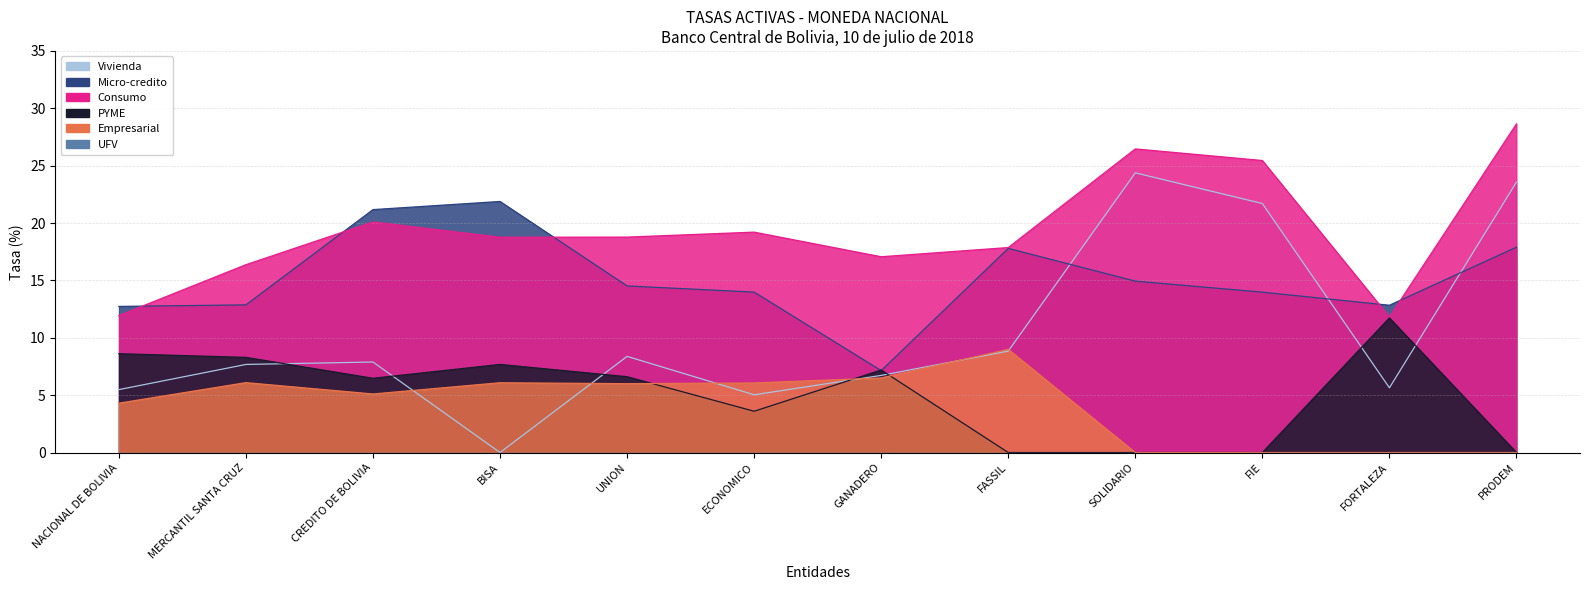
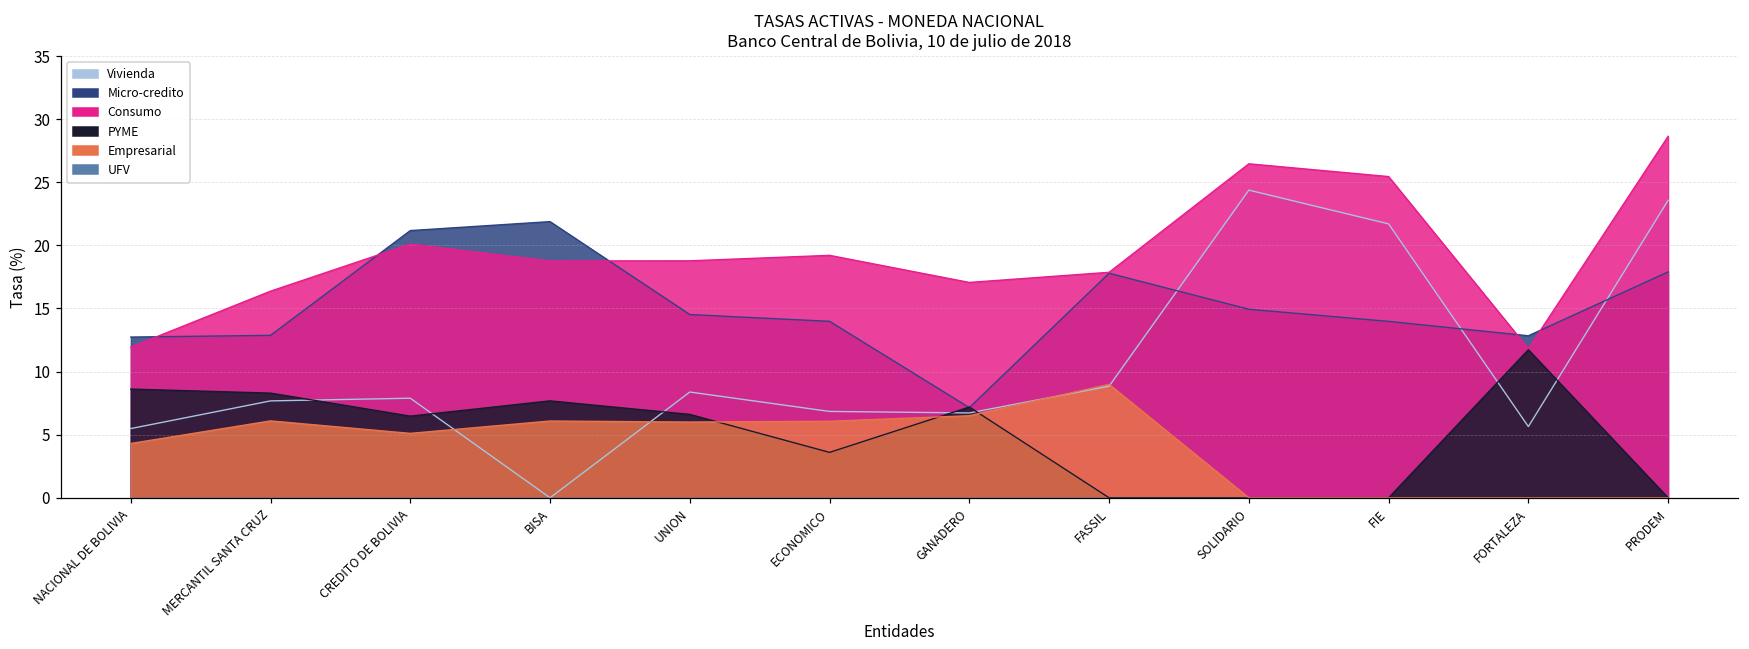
Vivienda, ECONOMICO: 5.0 -> 6.8
